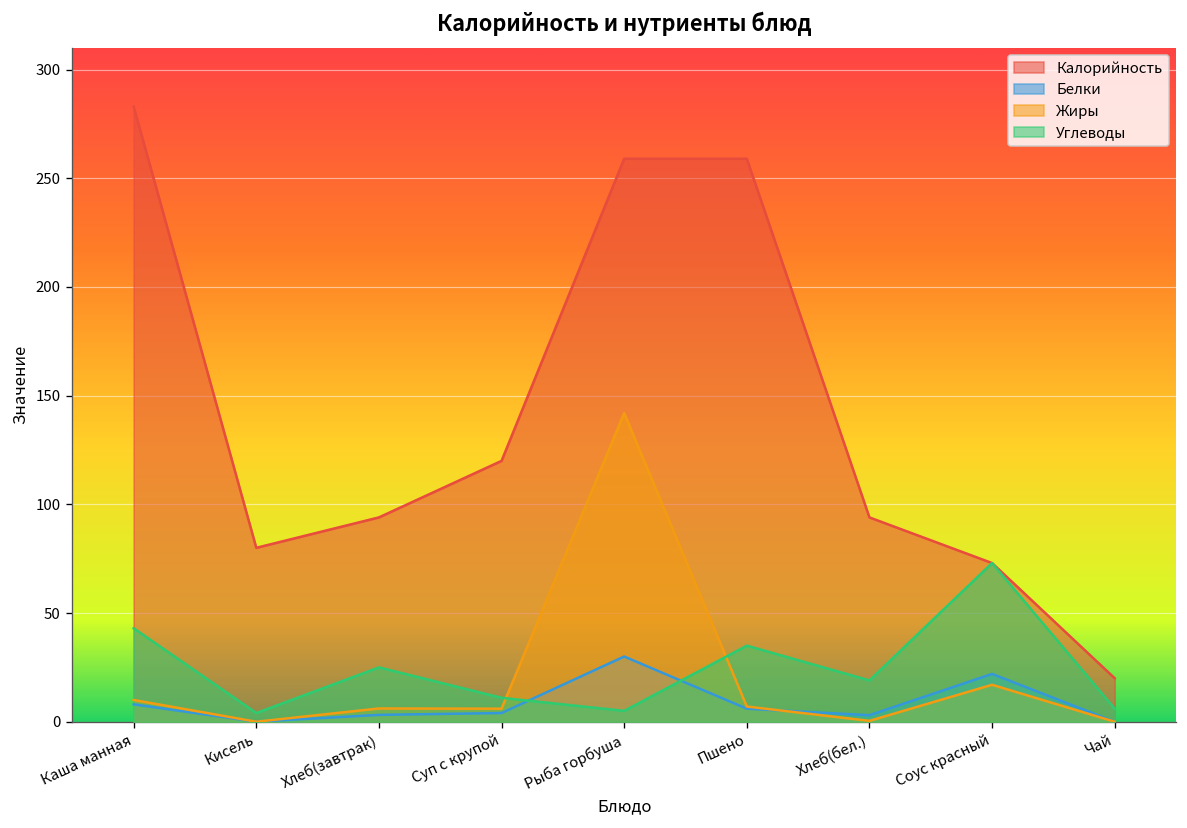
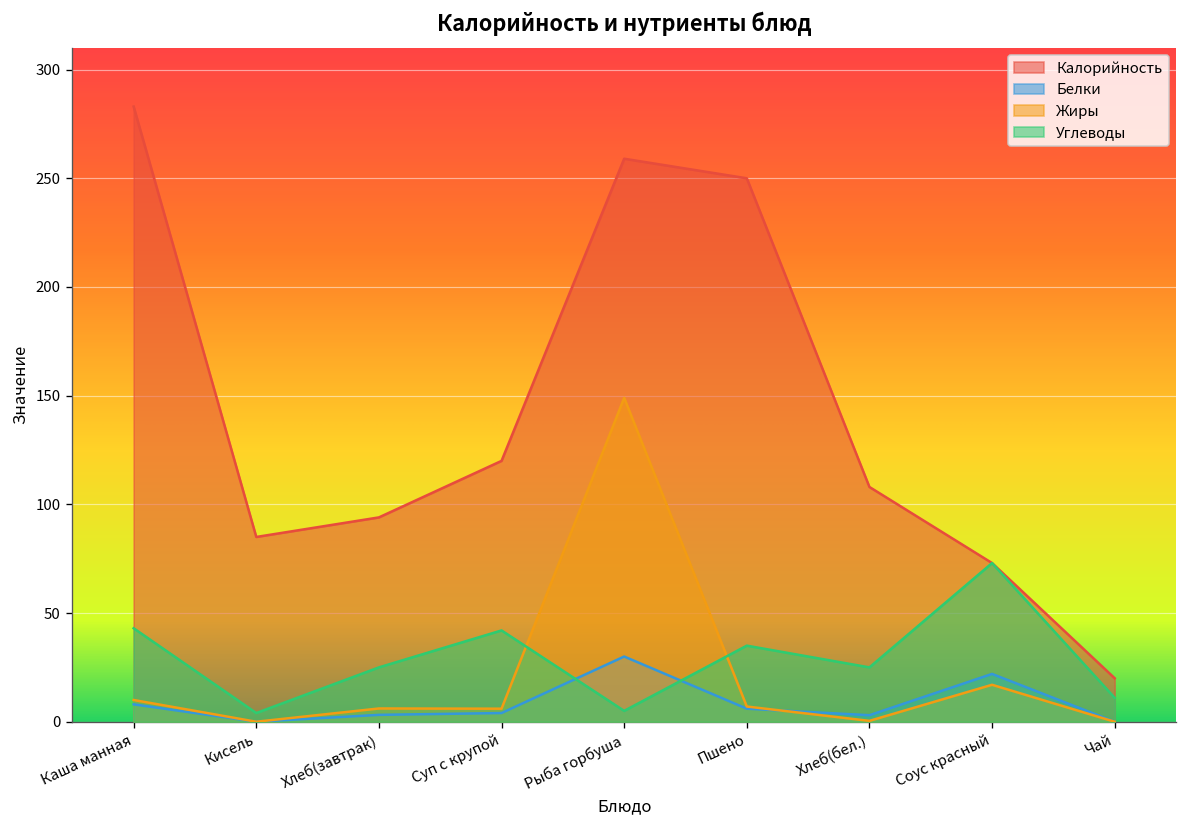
Калорийность, Кисель: 80 -> 85
Углеводы, Суп с крупой: 11 -> 42
Жиры, Рыба горбуша: 142 -> 149
Калорийность, Пшено: 259 -> 250
Калорийность, Хлеб(бел.): 94 -> 108
Углеводы, Хлеб(бел.): 19 -> 25
Углеводы, Чай: 6 -> 11
